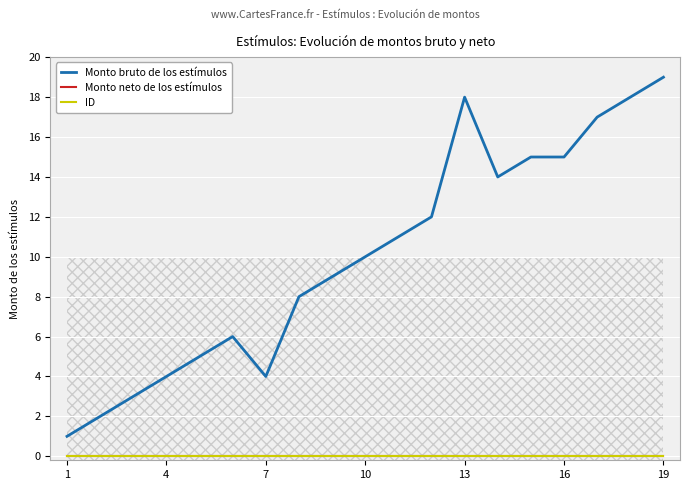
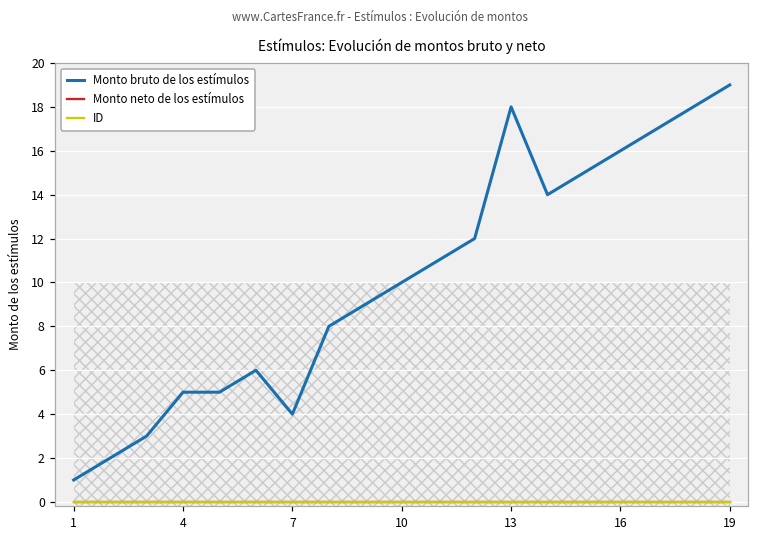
Monto bruto de los estímulos, 4: 4 -> 5
Monto bruto de los estímulos, 16: 15 -> 16
